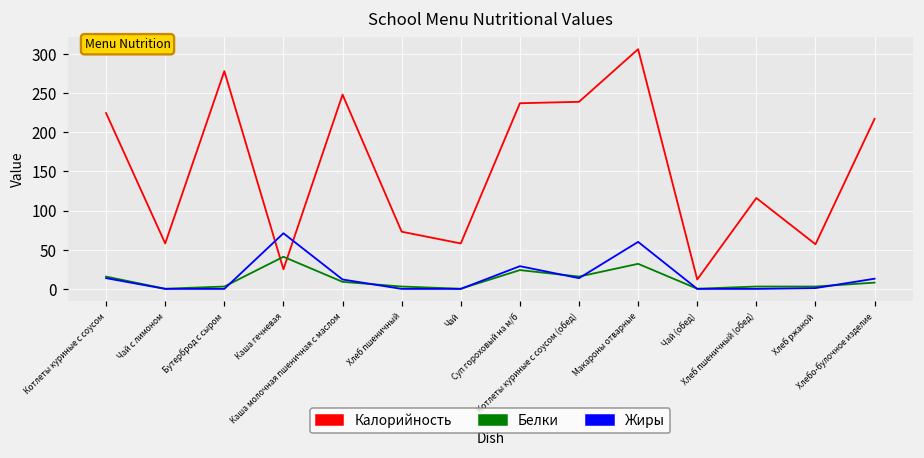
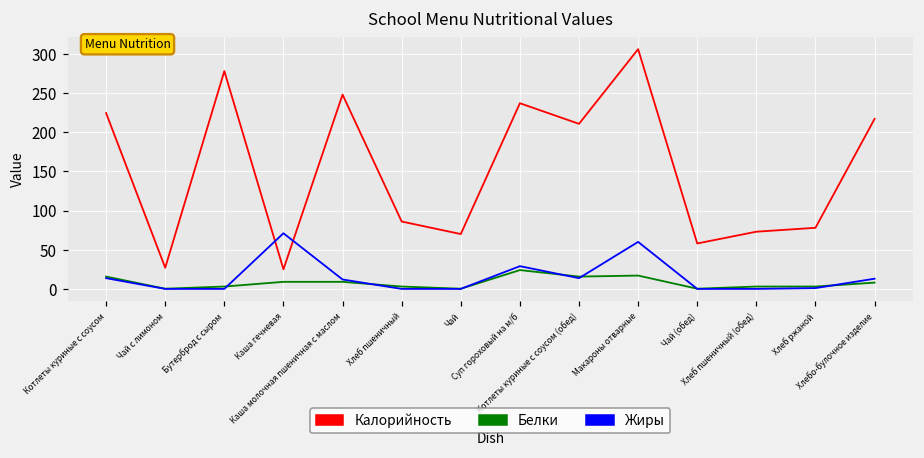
Калорийность, Чай с лимоном: 60 -> 30
Белки, Каша гечневая: 40 -> 10
Калорийность, Хлеб пшеничный: 70 -> 90
Калорийность, Чай: 60 -> 70
Калорийность, Котлеты куриные с соусом (обед): 240 -> 210
Белки, Макароны отварные: 30 -> 20
Калорийность, Чай (обед): 10 -> 60
Калорийность, Хлеб пшеничный (обед): 120 -> 70
Калорийность, Хлеб ржаной: 60 -> 80
